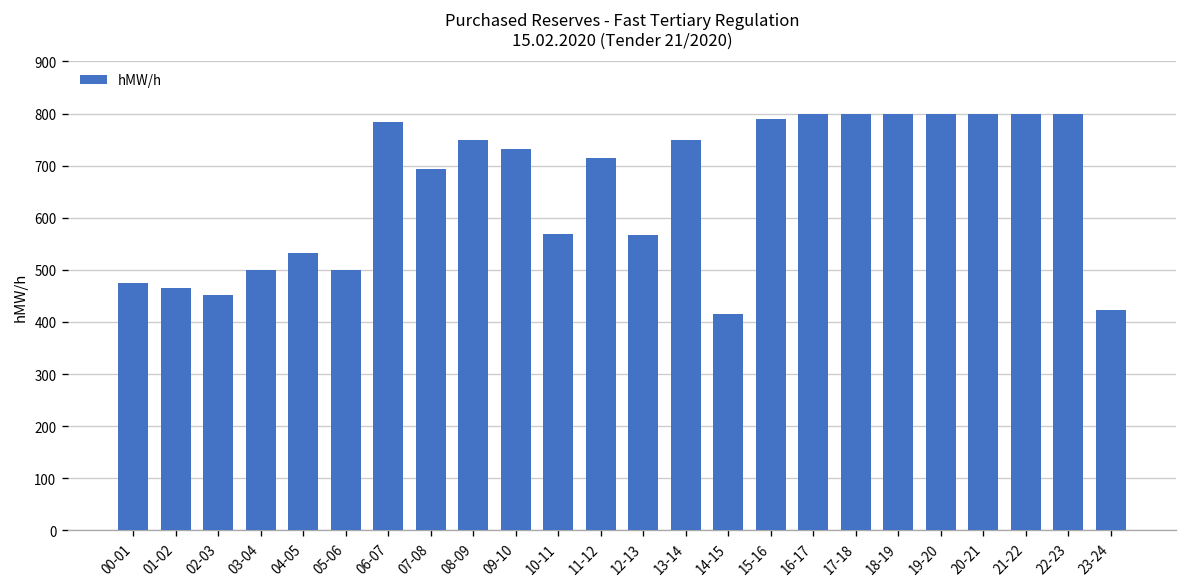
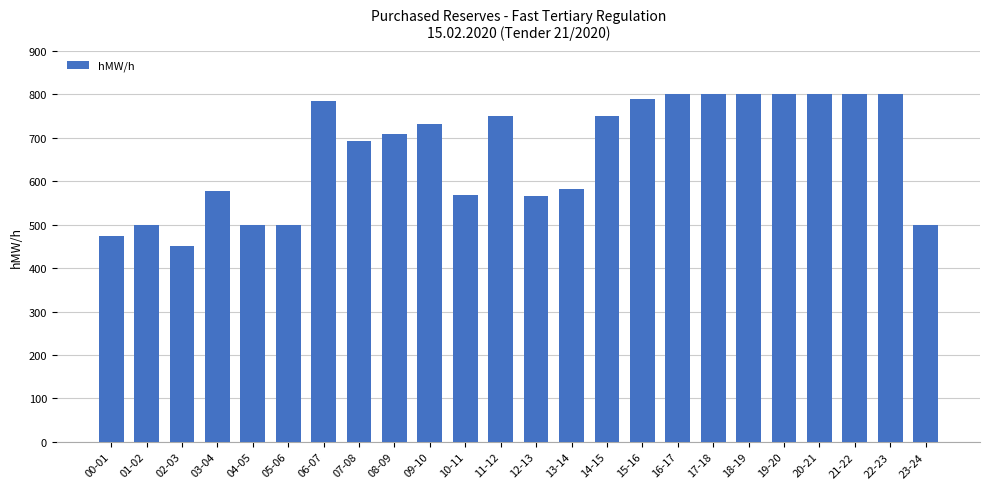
01-02: 470 -> 500
03-04: 500 -> 580
04-05: 530 -> 500
08-09: 750 -> 710
11-12: 710 -> 750
13-14: 750 -> 580
14-15: 420 -> 750
23-24: 420 -> 500
